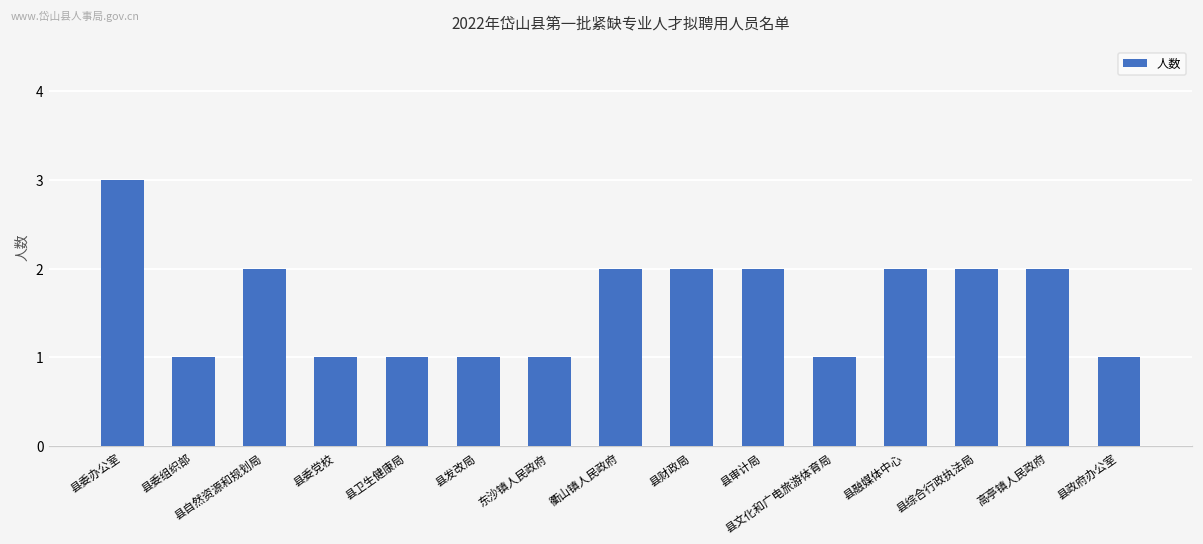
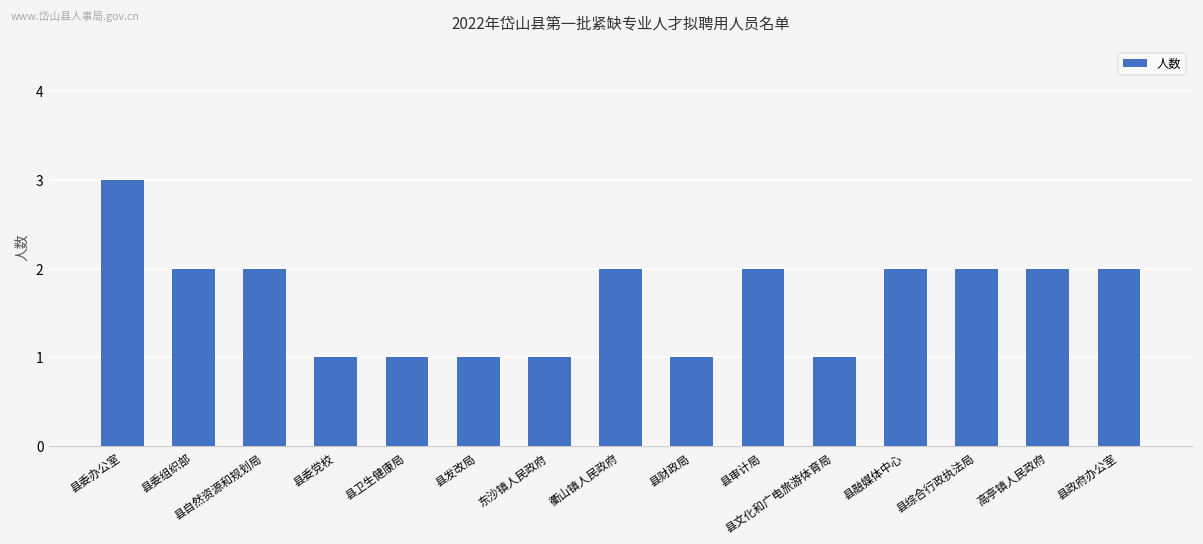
县委组织部: 1 -> 2
县财政局: 2 -> 1
县政府办公室: 1 -> 2
